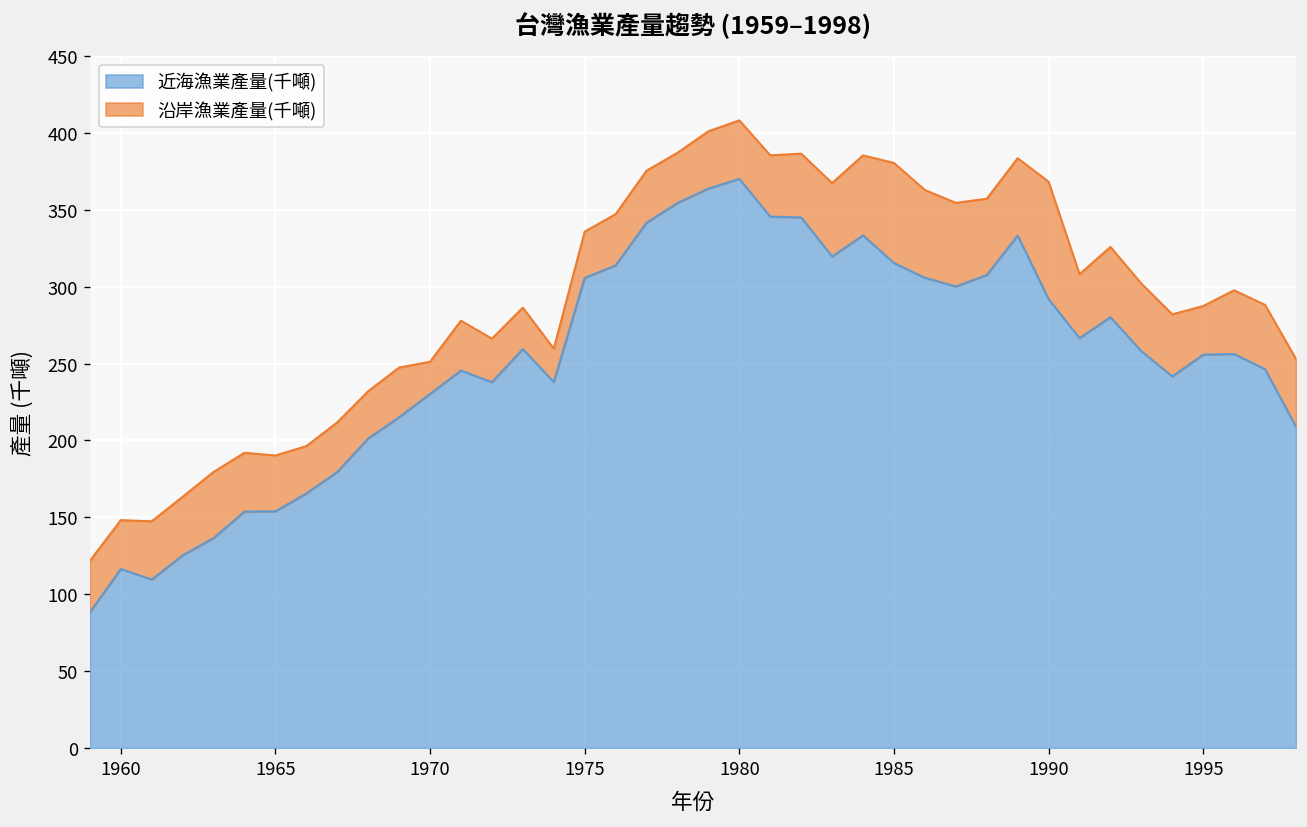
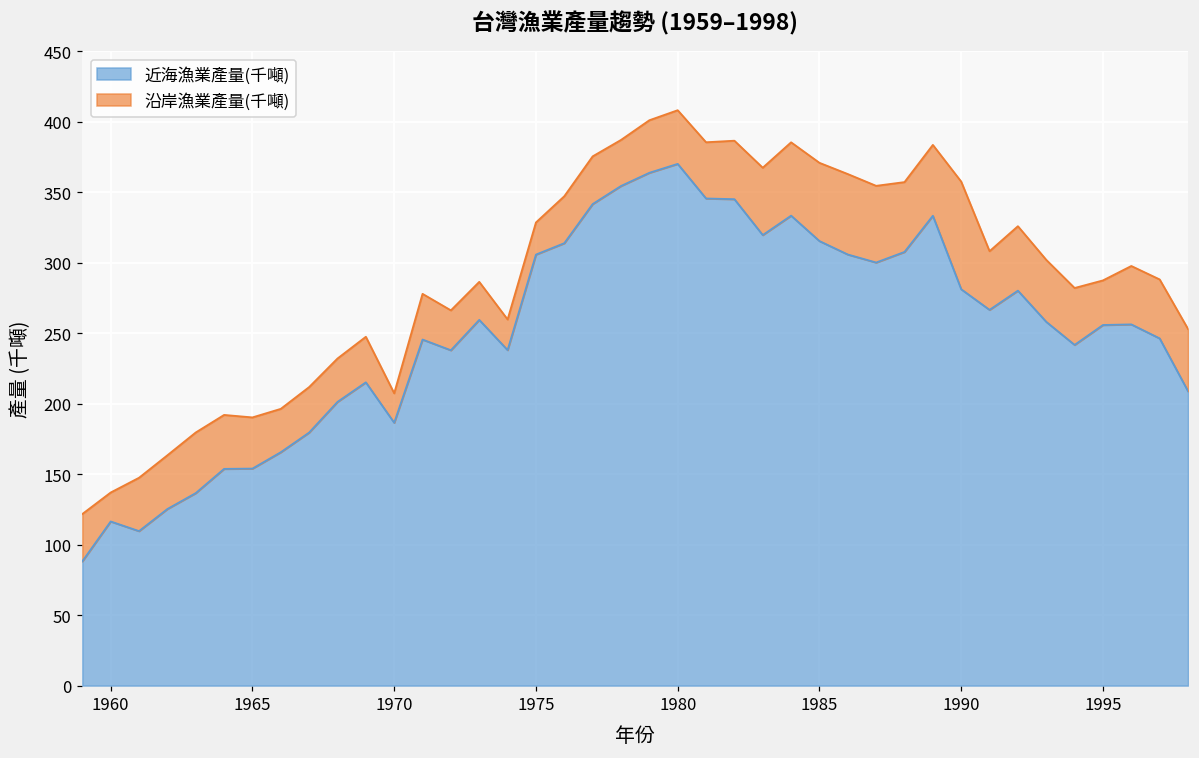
沿岸漁業產量(千噸), 1960: 32 -> 21
近海漁業產量(千噸), 1970: 230 -> 186
沿岸漁業產量(千噸), 1975: 30 -> 23
沿岸漁業產量(千噸), 1985: 65 -> 56
近海漁業產量(千噸), 1990: 292 -> 281
